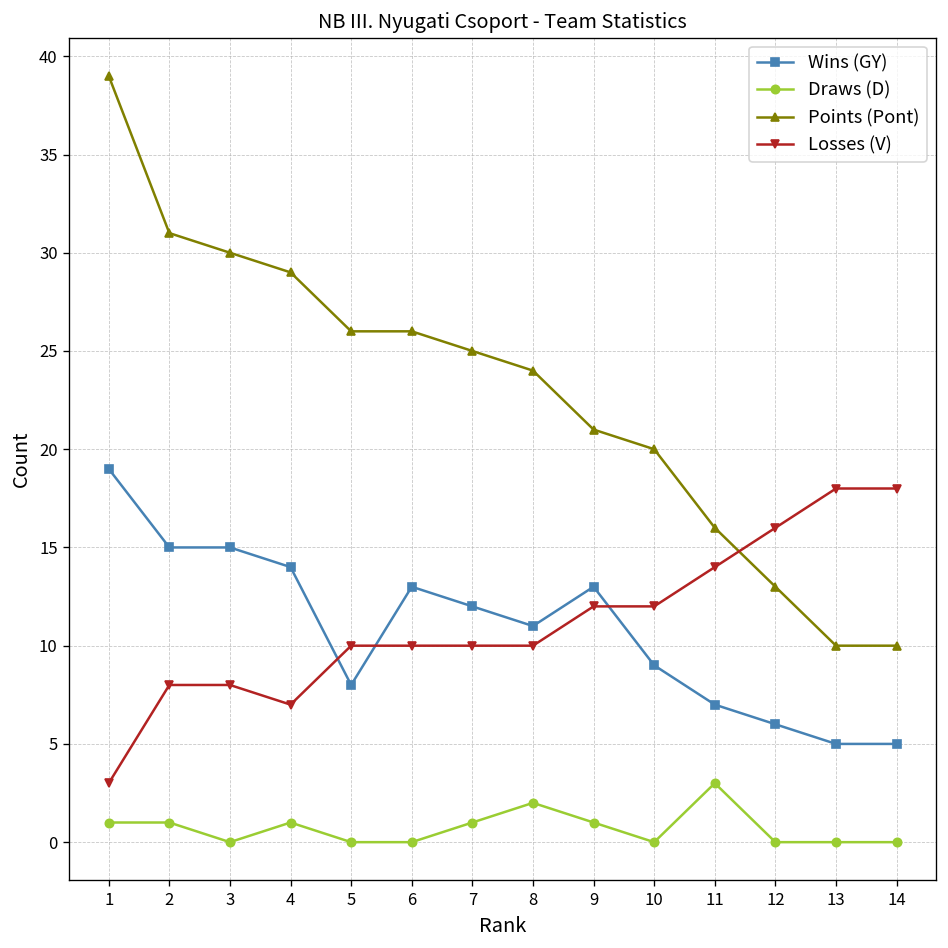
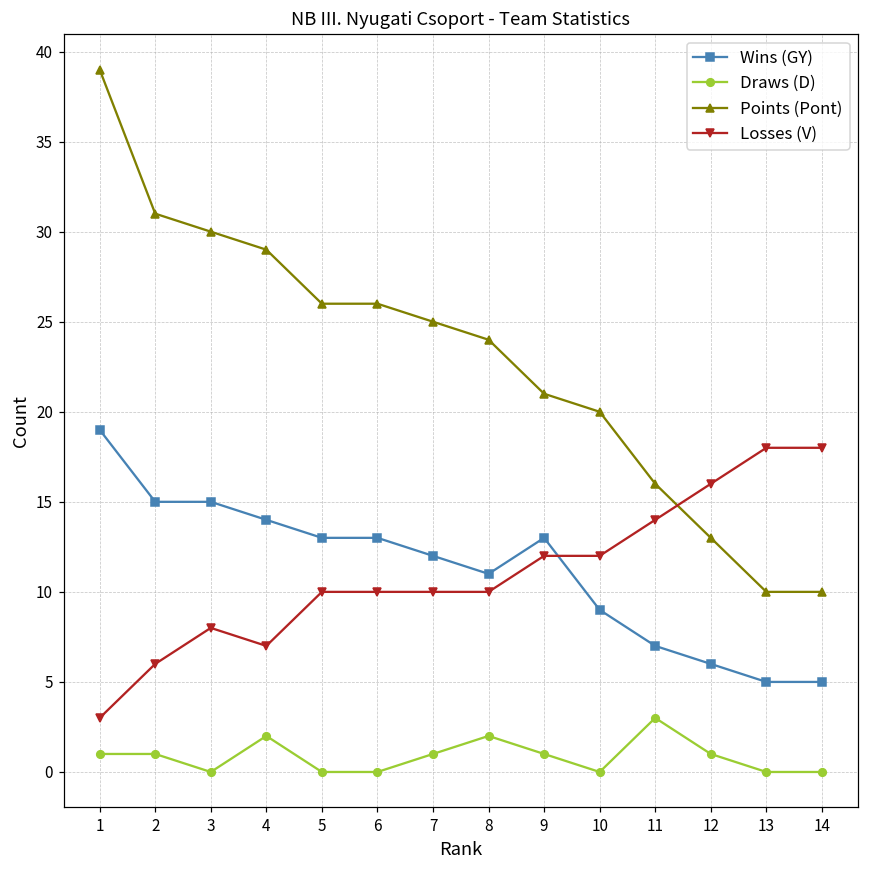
Losses (V), 2: 8 -> 6
Draws (D), 4: 1 -> 2
Wins (GY), 5: 8 -> 13
Draws (D), 12: 0 -> 1
